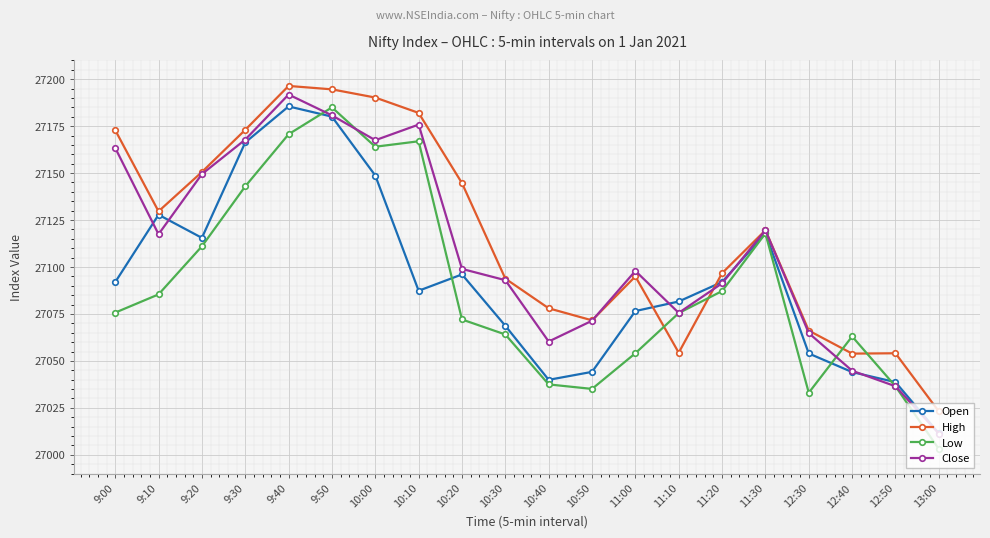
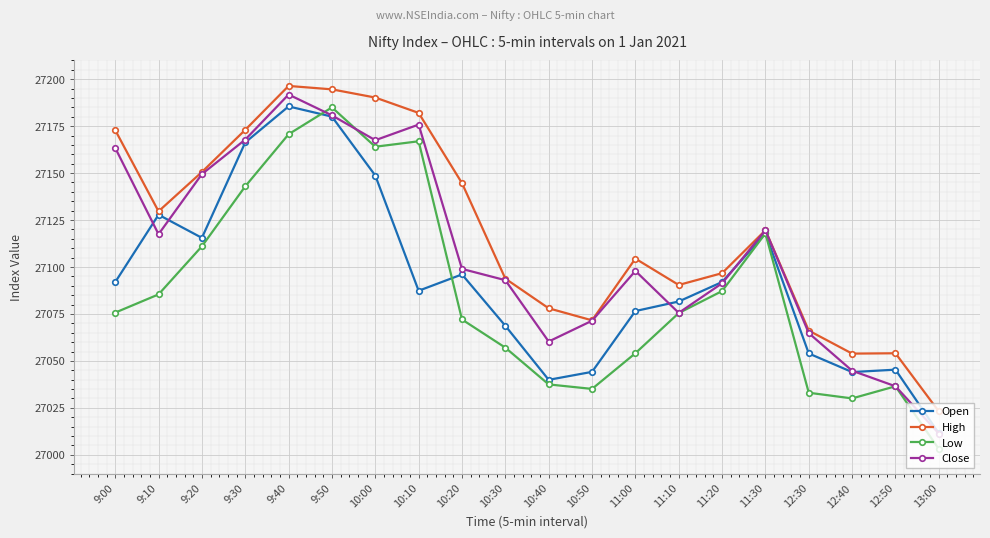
Low, 10:30: 27064 -> 27057
High, 11:00: 27095 -> 27104
High, 11:10: 27054 -> 27090
Low, 12:40: 27063 -> 27030
Open, 12:50: 27039 -> 27045
